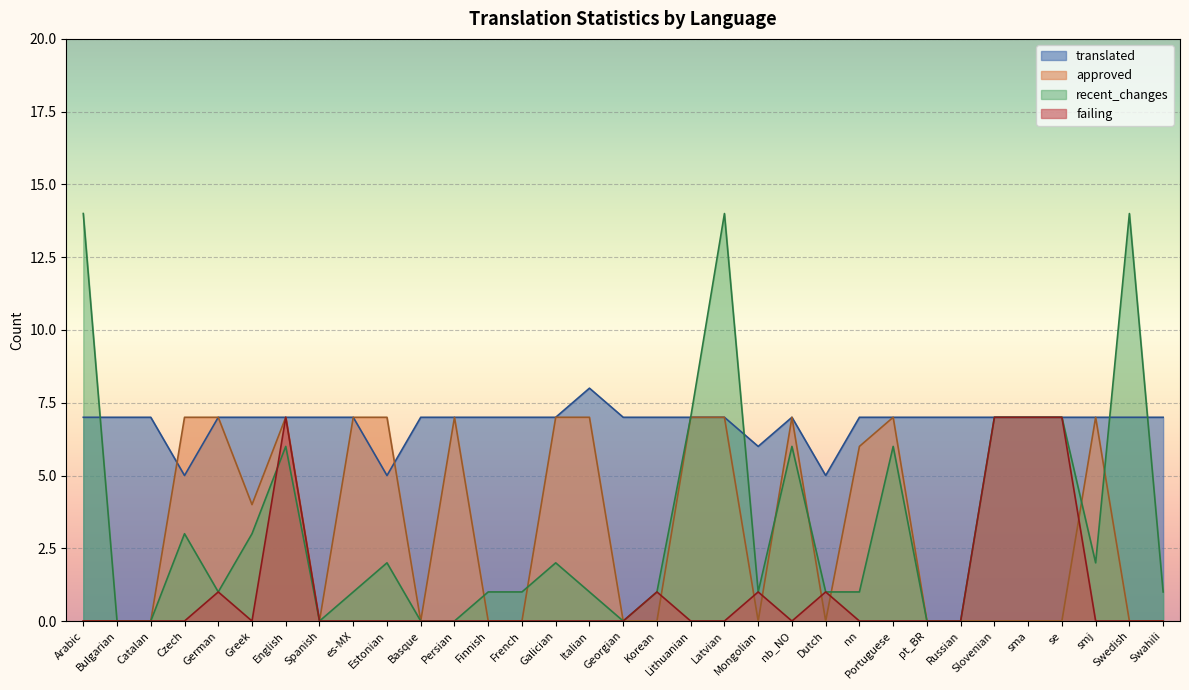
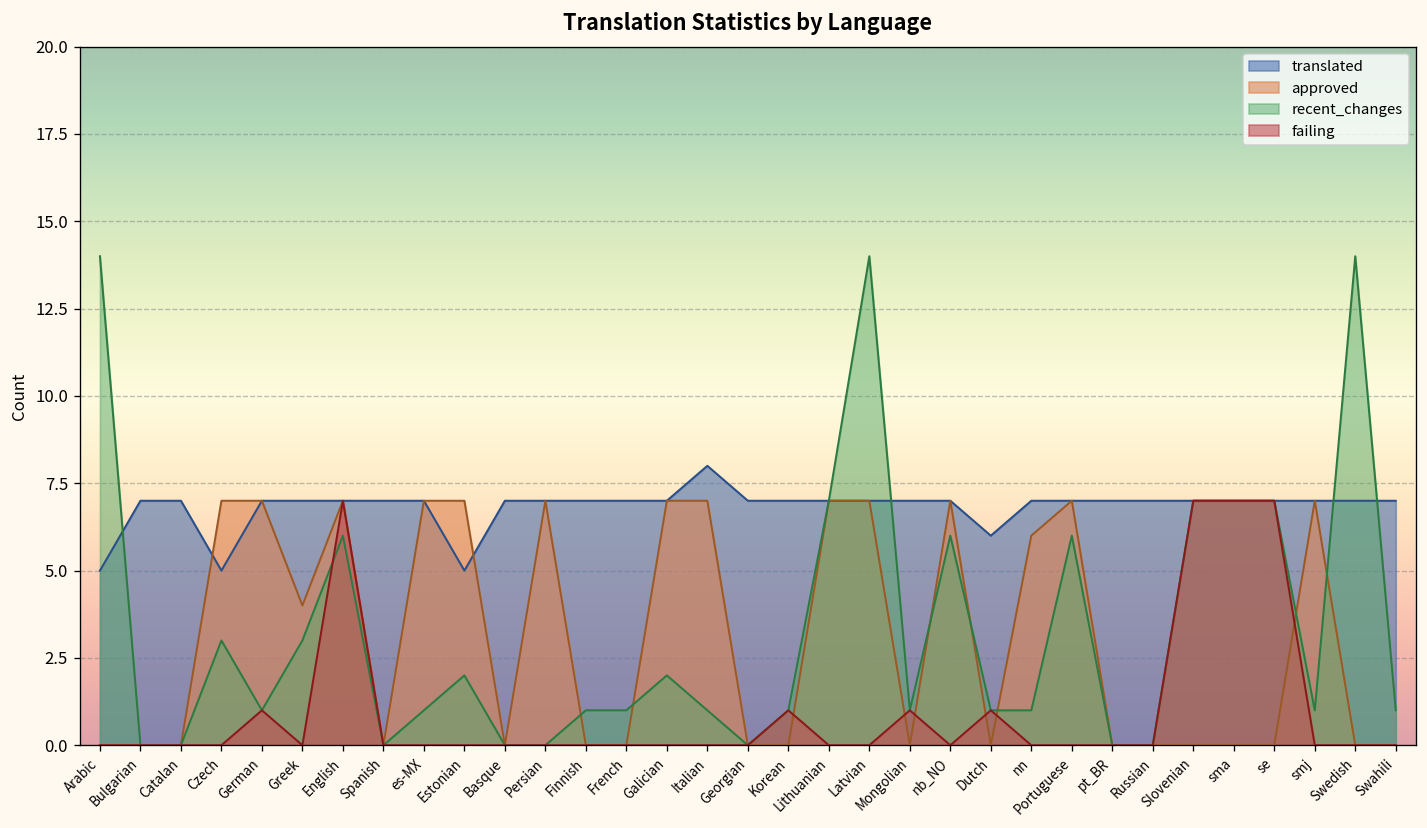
translated, Arabic: 7 -> 5
translated, Mongolian: 6 -> 7
translated, Dutch: 5 -> 6
recent_changes, smj: 2 -> 1
